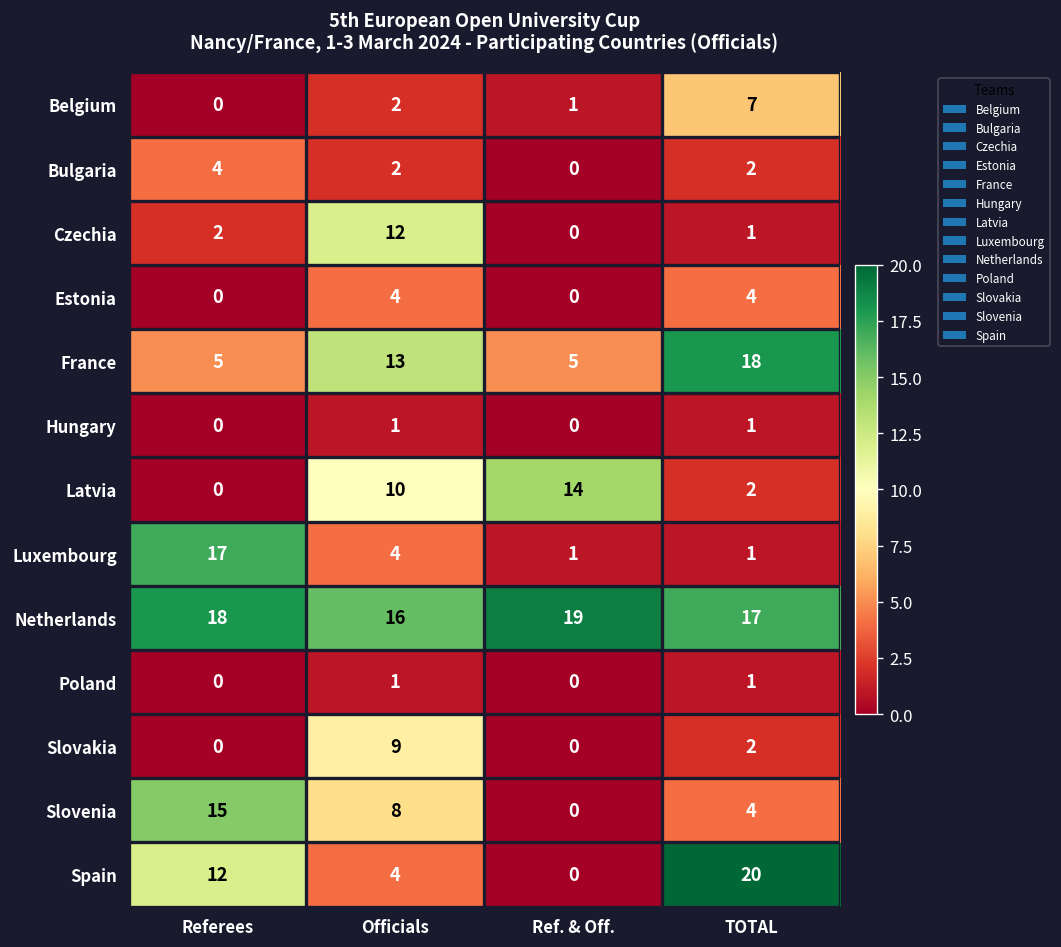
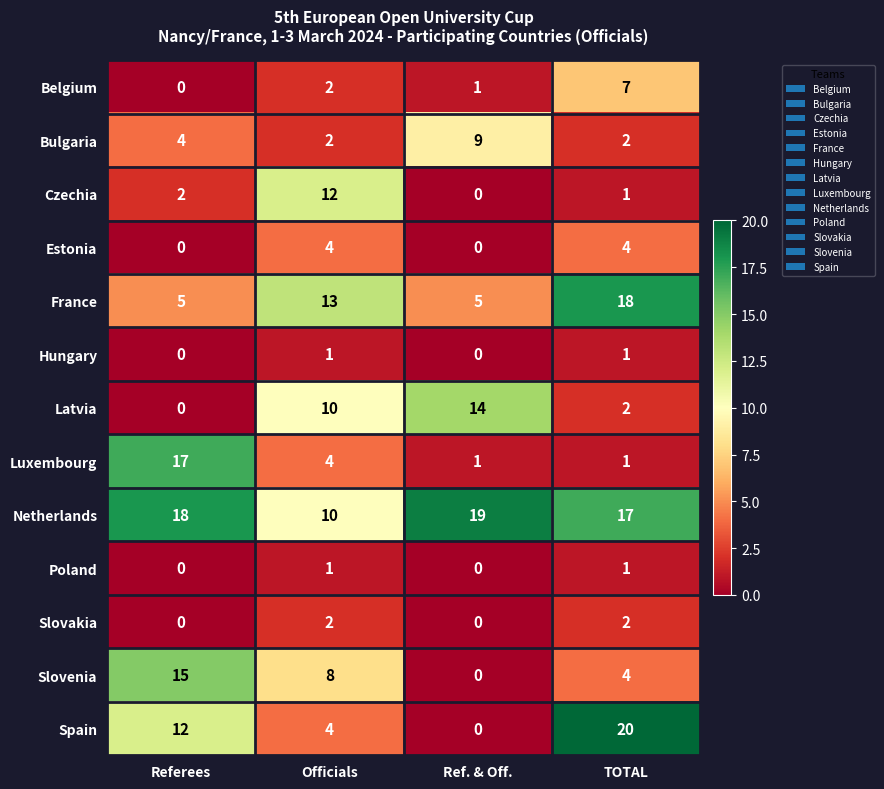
Bulgaria, Ref. & Off.: 0 -> 9
Netherlands, Officials: 16 -> 10
Slovakia, Officials: 9 -> 2
